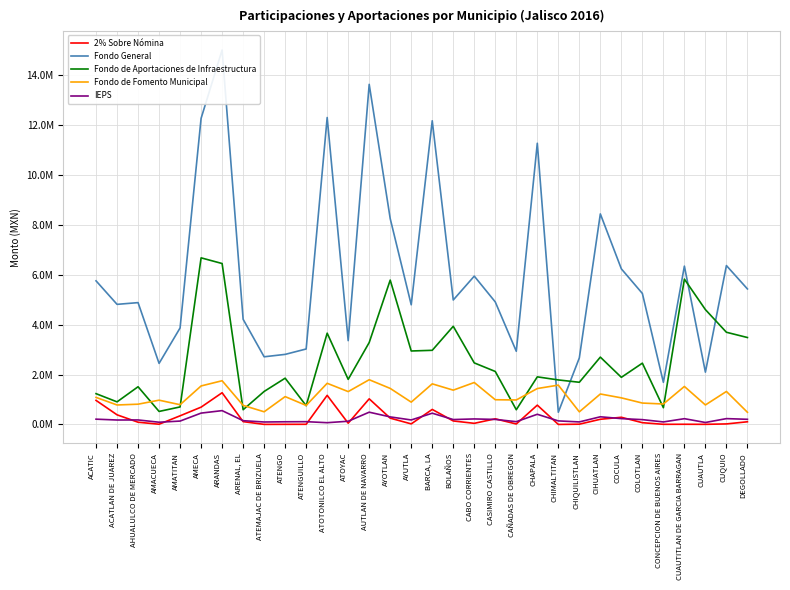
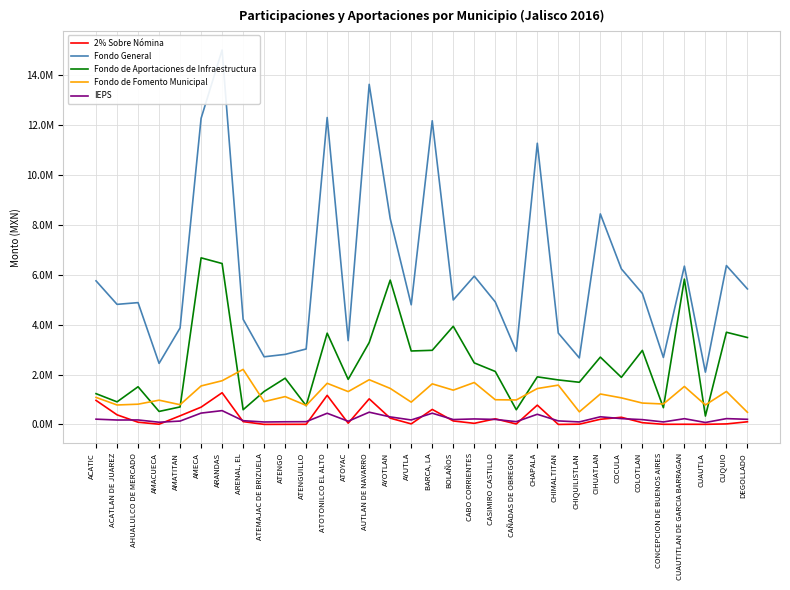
Fondo de Fomento Municipal, ARENAL, EL: 800000 -> 2200000
Fondo de Fomento Municipal, ATEMAJAC DE BRIZUELA: 500000 -> 900000
IEPS, ATOTONILCO EL ALTO: 100000 -> 400000
Fondo General, CHIMALTITAN: 500000 -> 3700000
Fondo de Aportaciones de Infraestructura, COLOTLAN: 2500000 -> 3000000
Fondo General, CONCEPCION DE BUENOS AIRES: 1700000 -> 2700000
Fondo de Aportaciones de Infraestructura, CUAUTLA: 4600000 -> 300000
